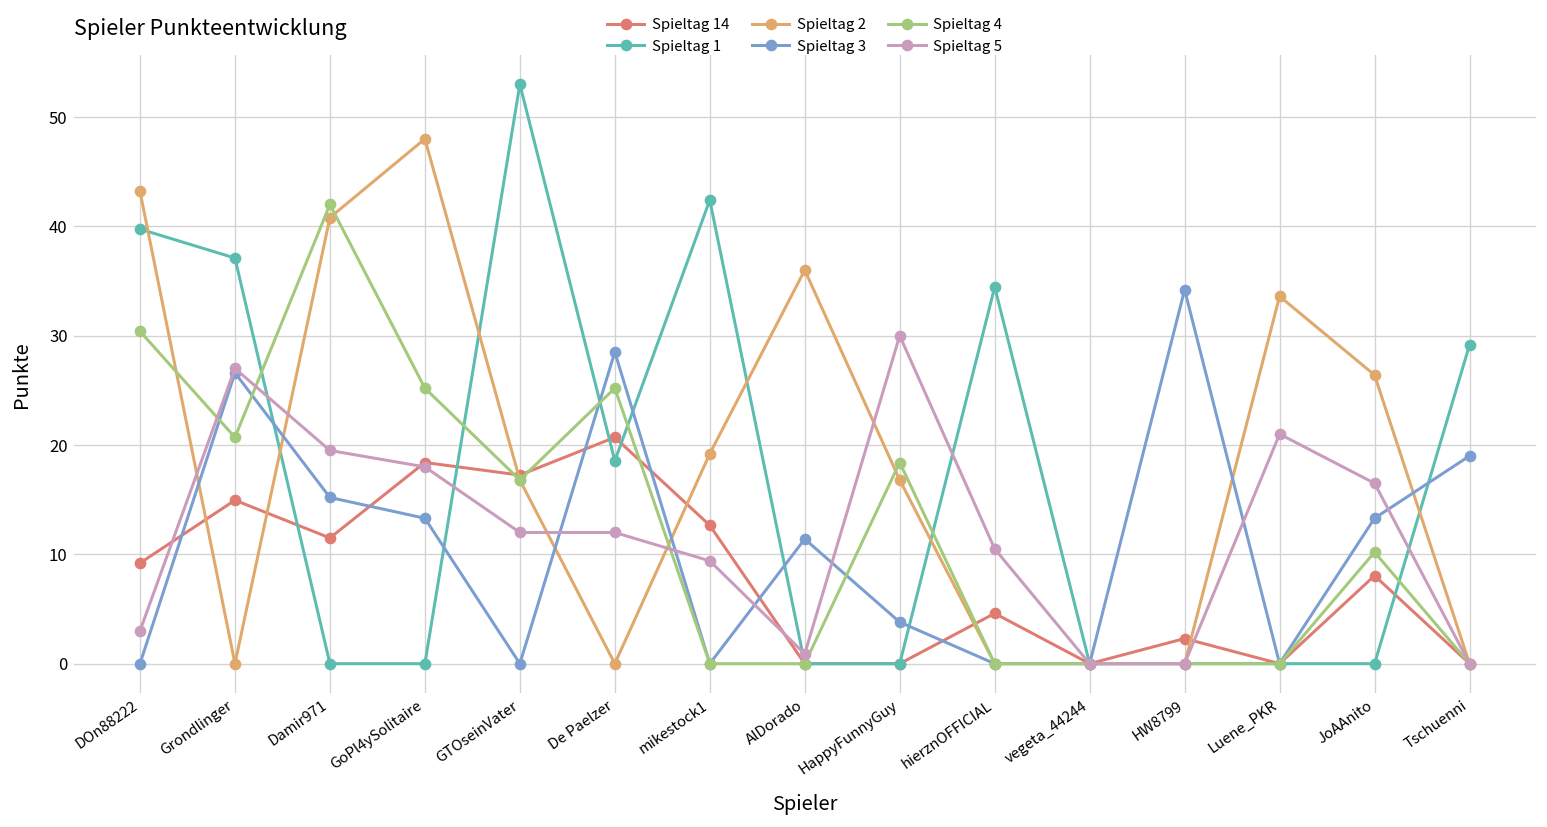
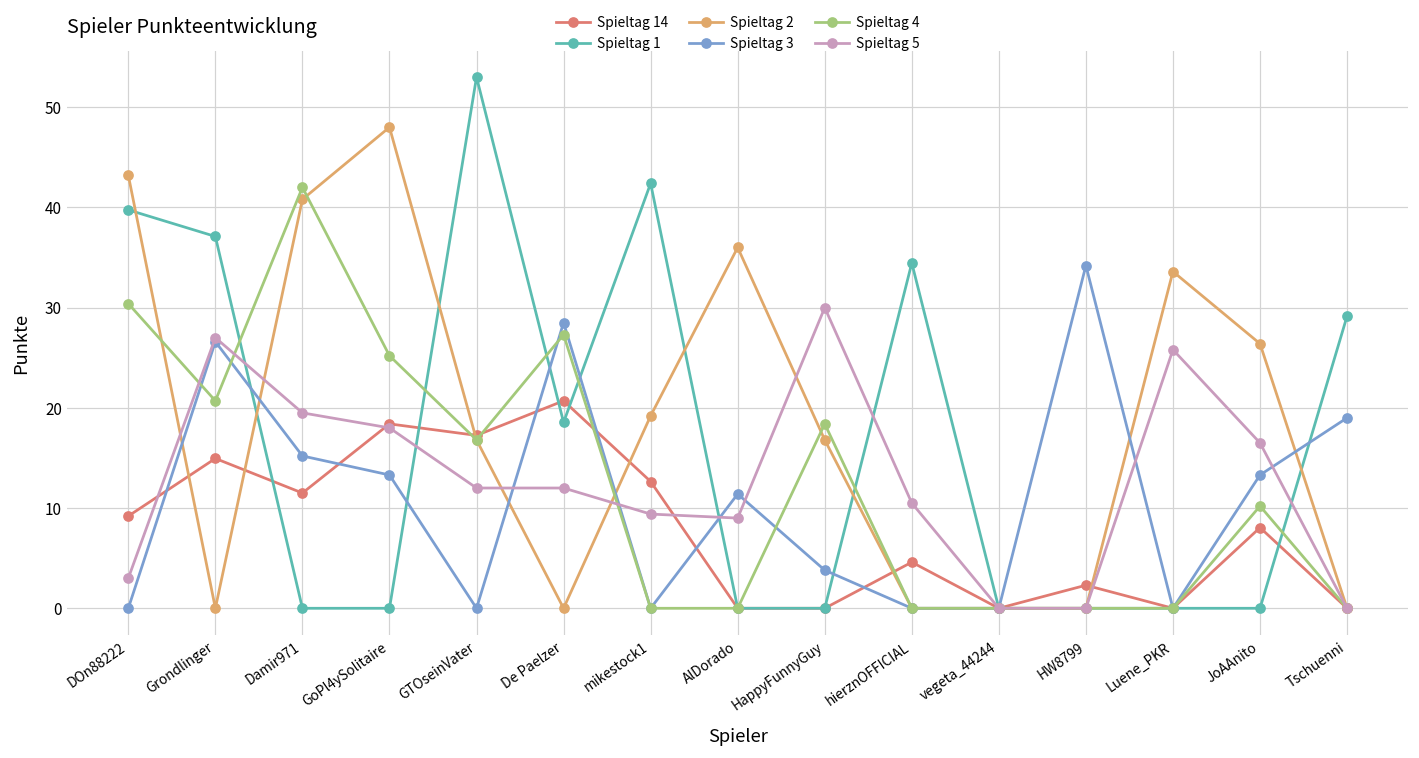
Spieltag 4, De Paelzer: 25 -> 27
Spieltag 5, AlDorado: 1 -> 9
Spieltag 5, Luene_PKR: 21 -> 26
